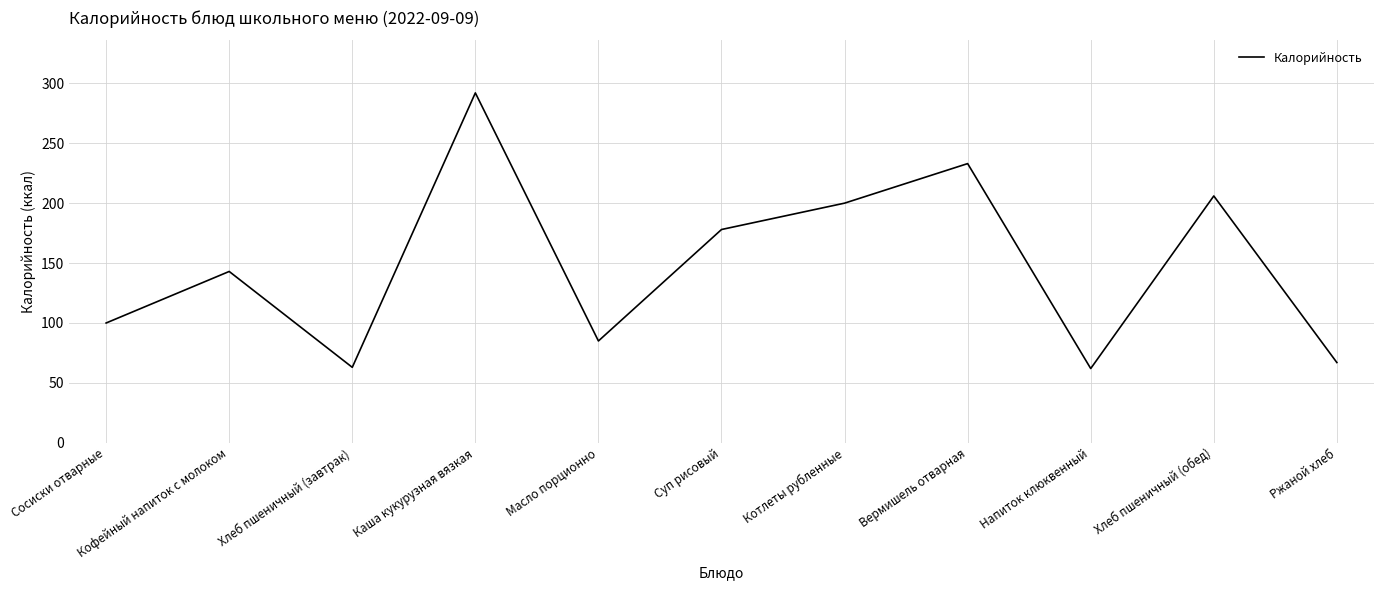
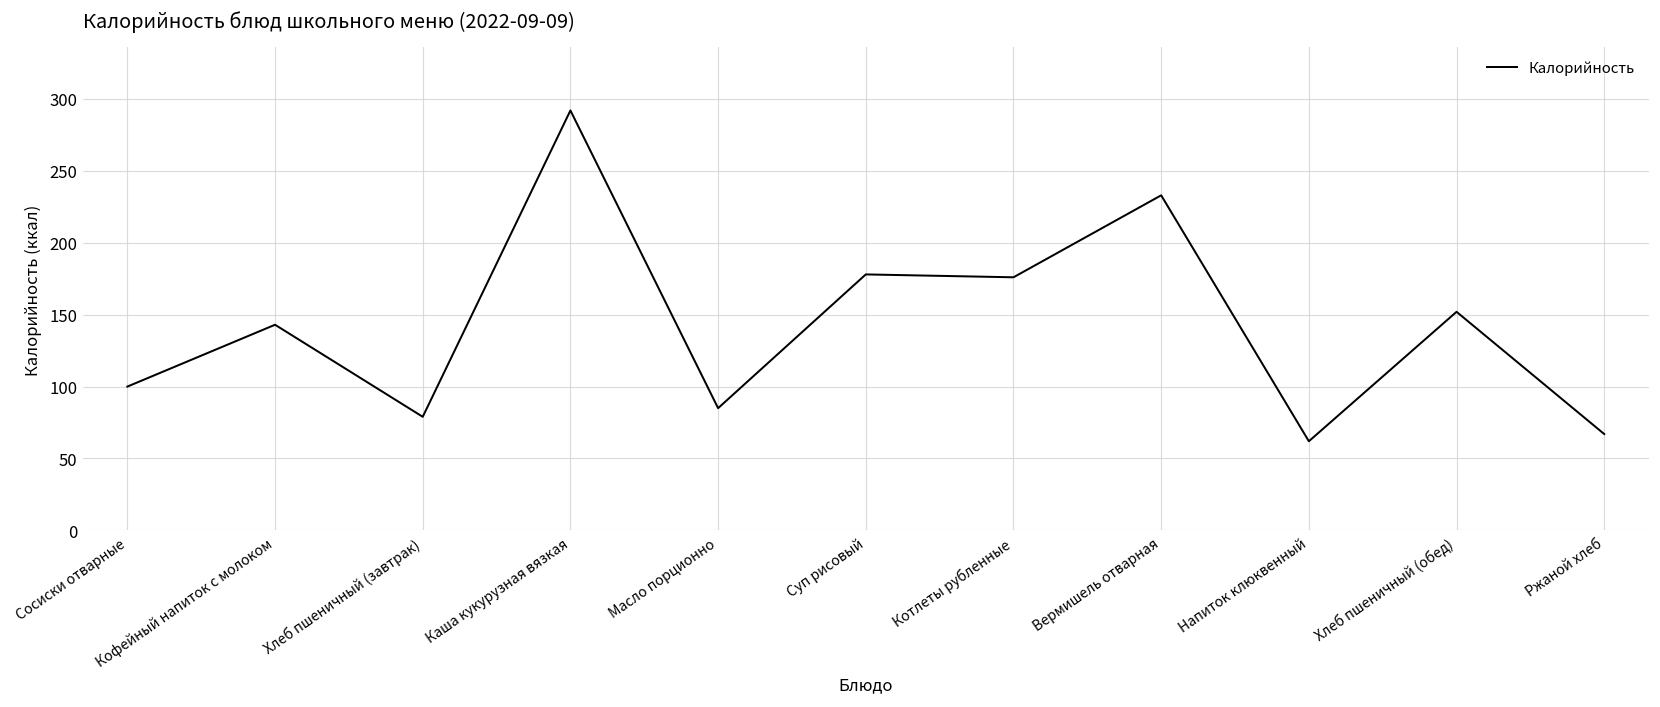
Хлеб пшеничный (завтрак): 63 -> 79
Котлеты рубленные: 200 -> 176
Хлеб пшеничный (обед): 206 -> 152
